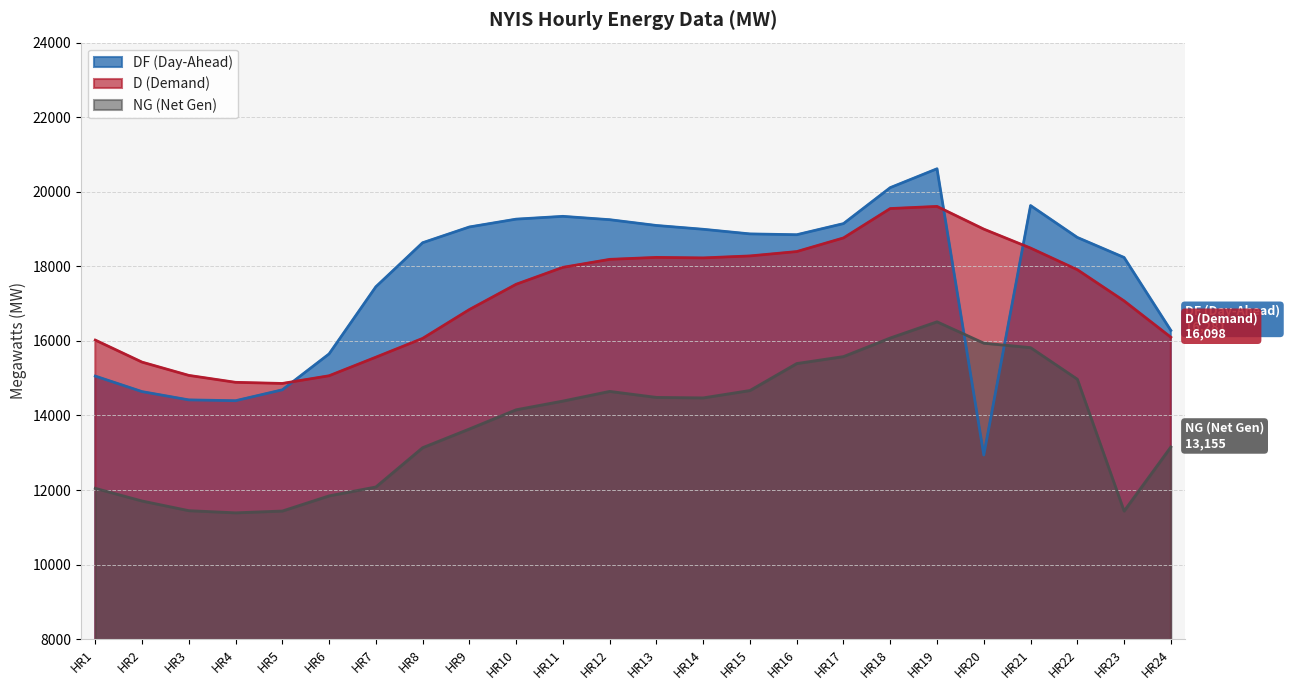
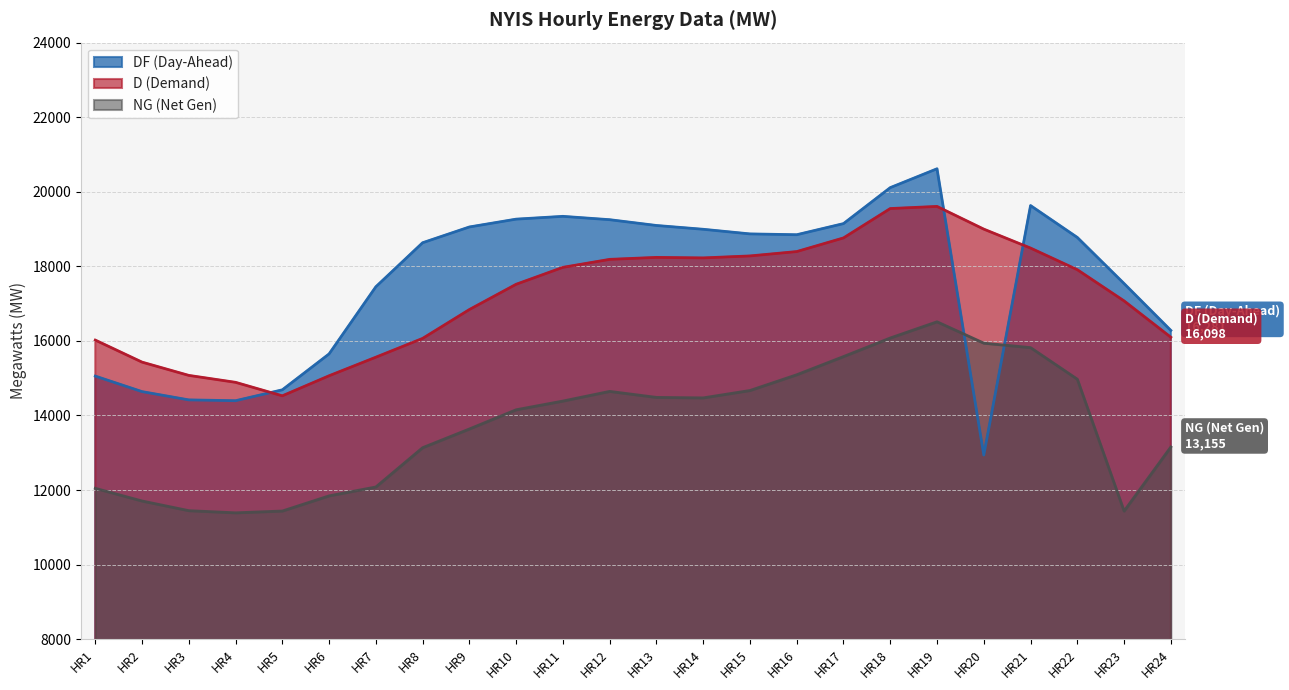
D (Demand), HR5: 14900 -> 14500
NG (Net Gen), HR16: 15400 -> 15100
DF (Day-Ahead), HR23: 18200 -> 17500
